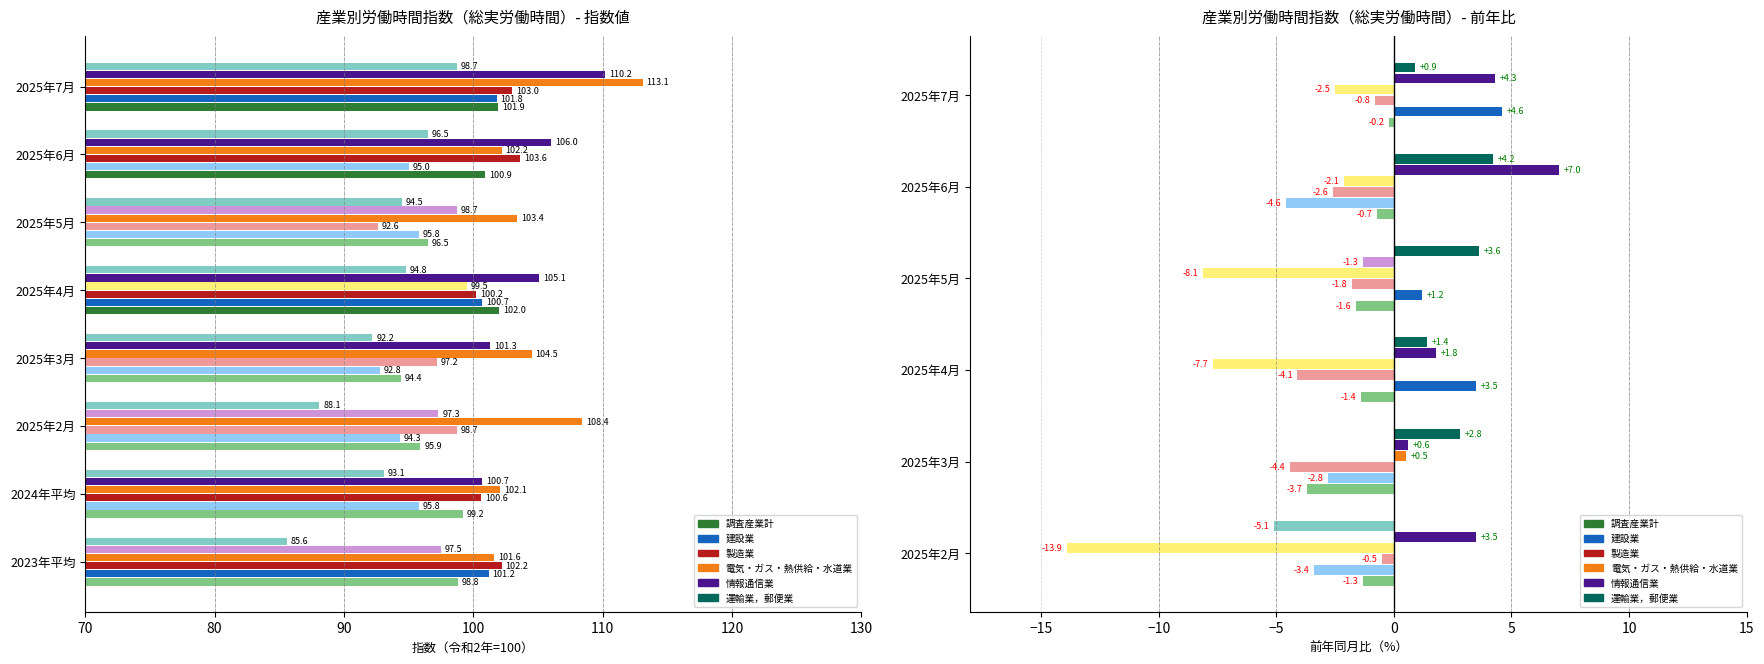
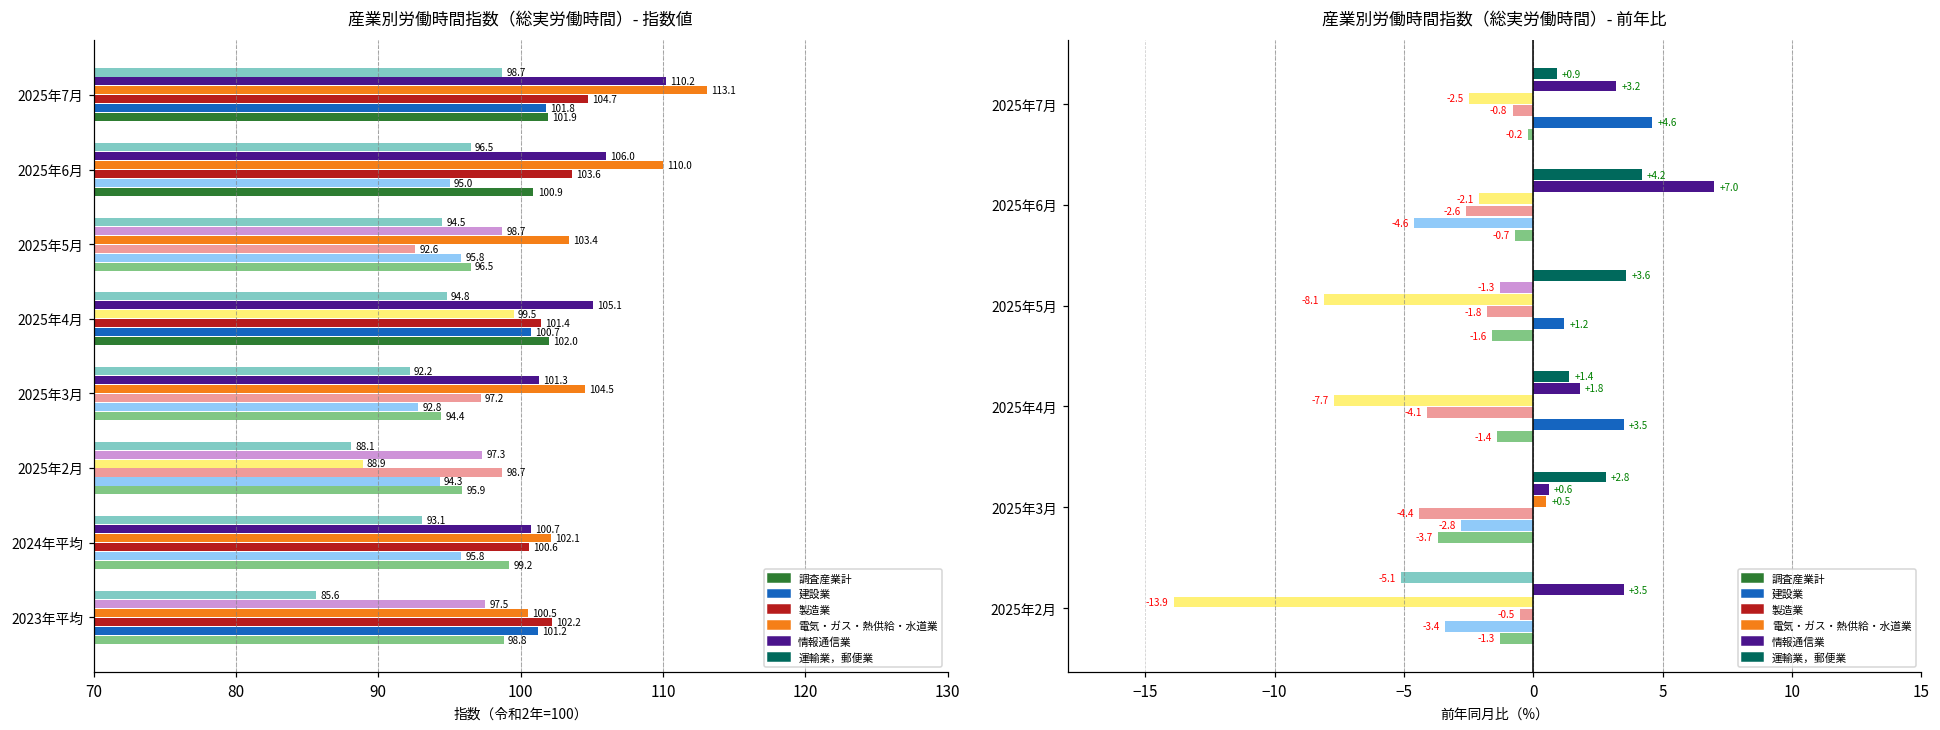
産業別労働時間指数（総実労働時間）- 指数値, 製造業, 2025年7月: 103.0 -> 104.7
産業別労働時間指数（総実労働時間）- 指数値, 電気・ガス・熱供給・水道業, 2025年6月: 102.2 -> 110.0
産業別労働時間指数（総実労働時間）- 指数値, 製造業, 2025年4月: 100.2 -> 101.4
産業別労働時間指数（総実労働時間）- 指数値, 電気・ガス・熱供給・水道業, 2025年2月: 108.4 -> 88.9
産業別労働時間指数（総実労働時間）- 指数値, 電気・ガス・熱供給・水道業, 2023年平均: 101.6 -> 100.5
産業別労働時間指数（総実労働時間）- 前年比, 情報通信業, 2025年7月: +4.3 -> +3.2
